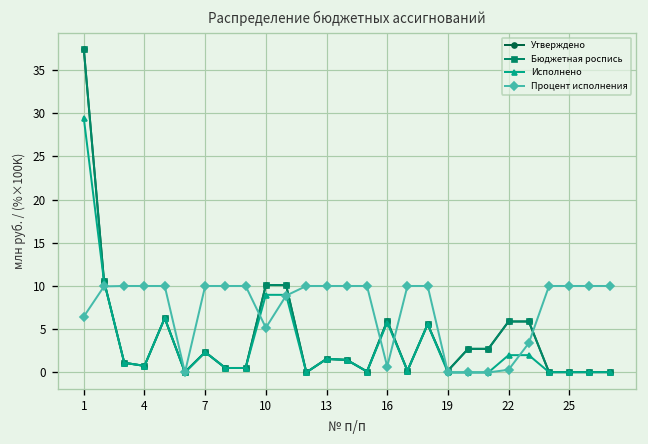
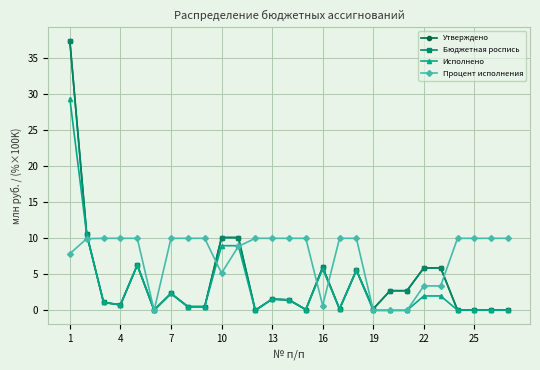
Процент исполнения, 1: 6 -> 8
Процент исполнения, 22: 0 -> 3
